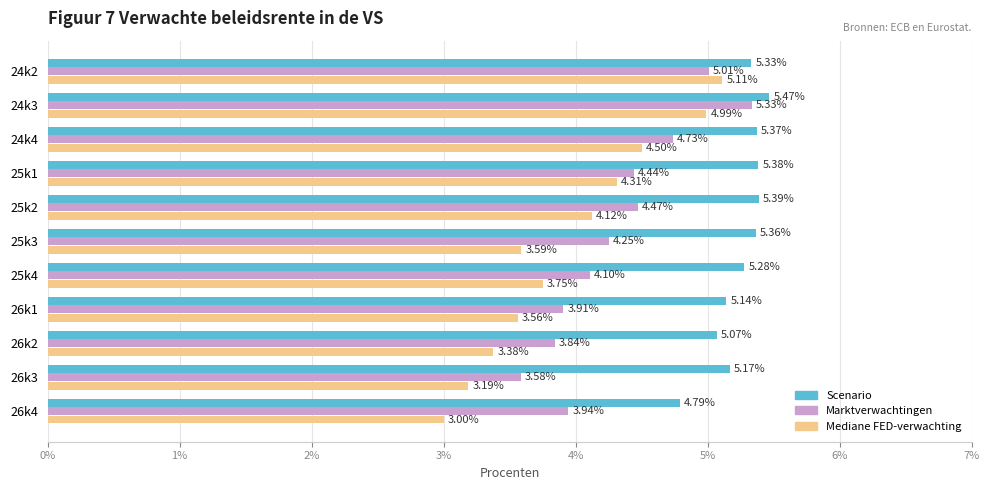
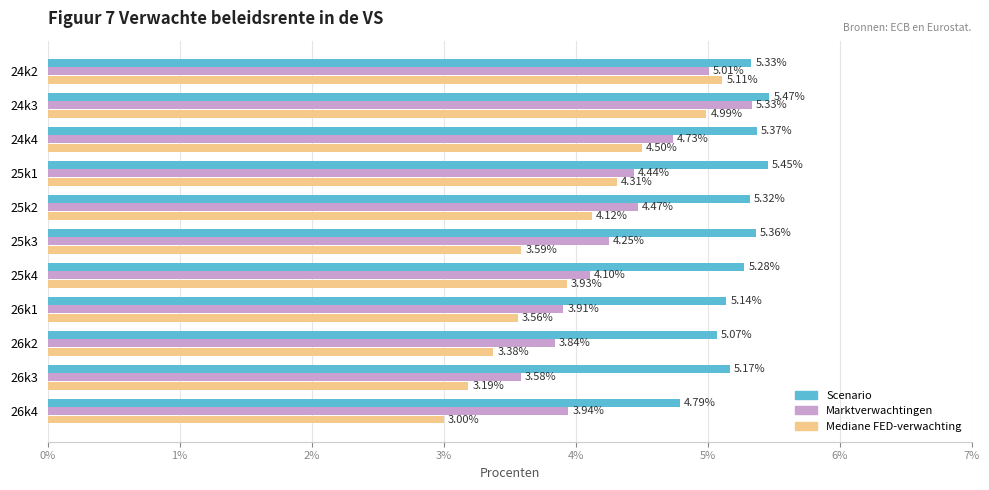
Scenario, 25k1: 5.38% -> 5.45%
Scenario, 25k2: 5.39% -> 5.32%
Mediane FED-verwachting, 25k4: 3.75% -> 3.93%
